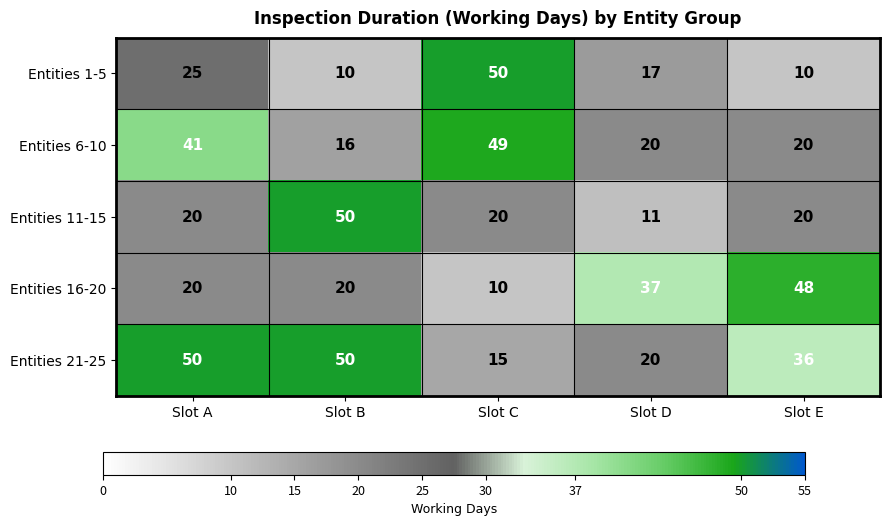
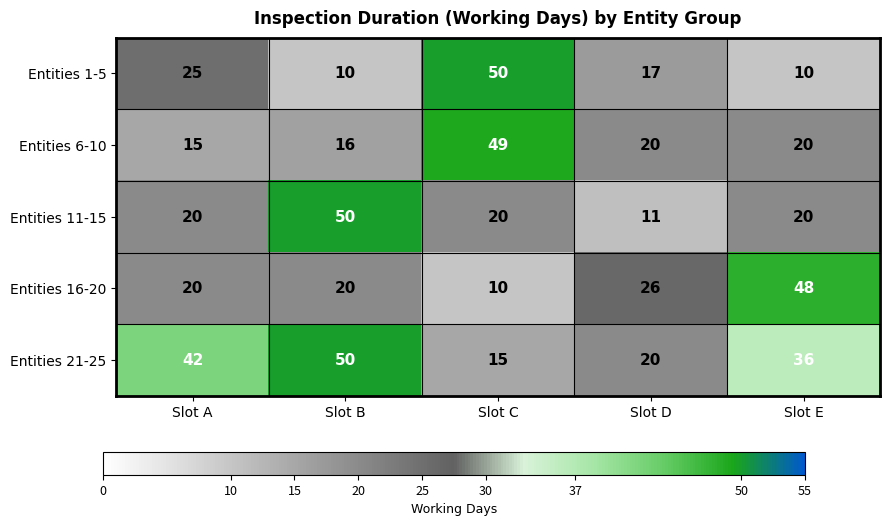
Entities 6-10, Slot A: 41 -> 15
Entities 16-20, Slot D: 37 -> 26
Entities 21-25, Slot A: 50 -> 42
